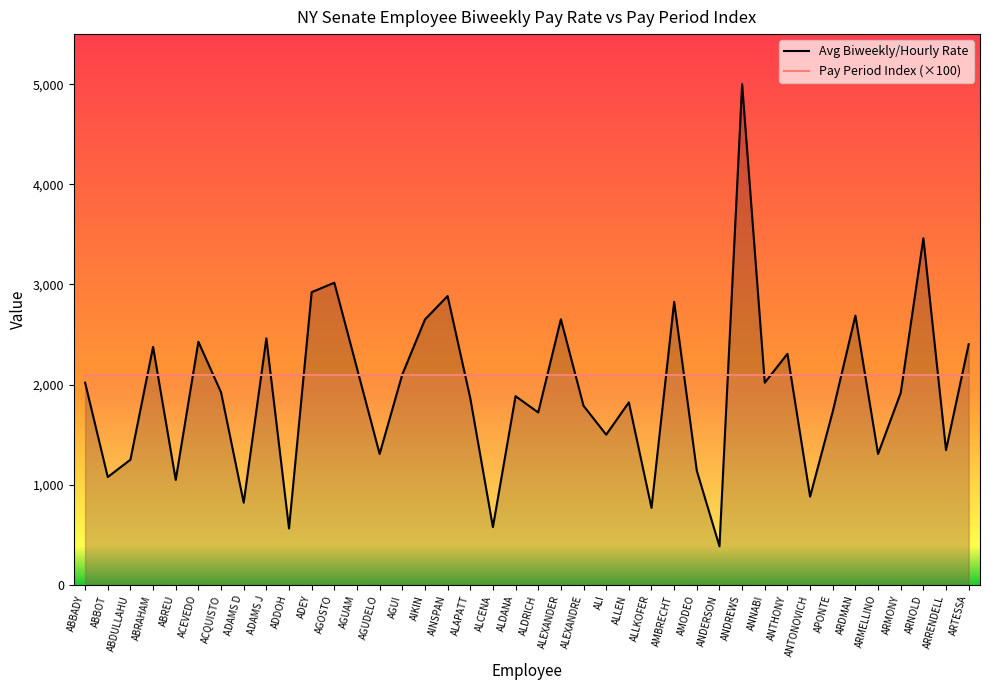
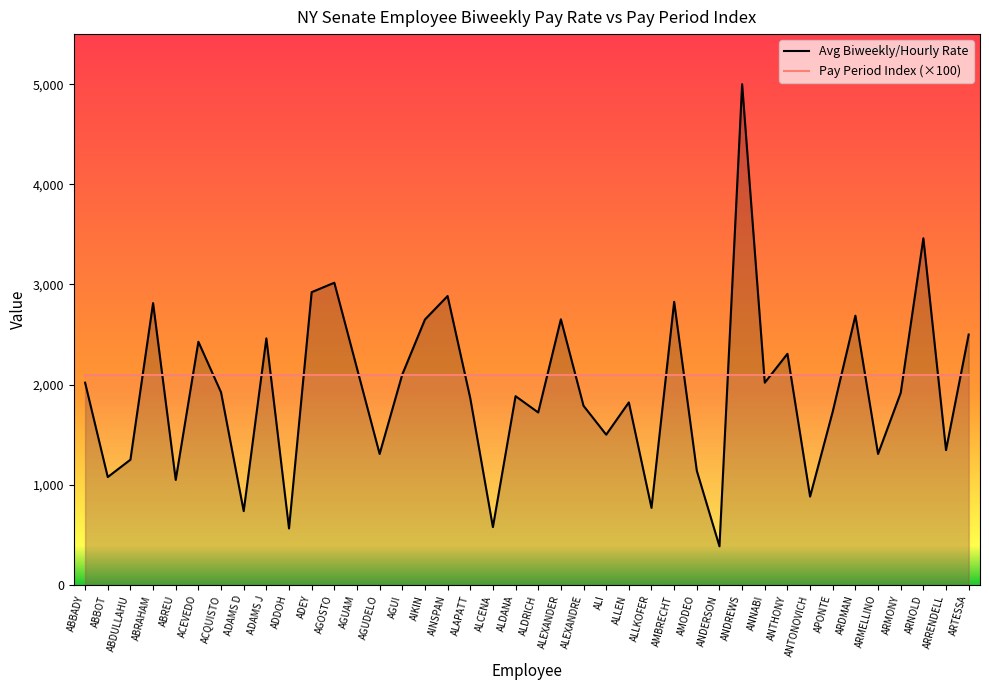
Avg Biweekly/Hourly Rate, ABRAHAM: 2,380 -> 2,810
Avg Biweekly/Hourly Rate, ADAMS D: 820 -> 740
Avg Biweekly/Hourly Rate, ARTESSA: 2,400 -> 2,500
